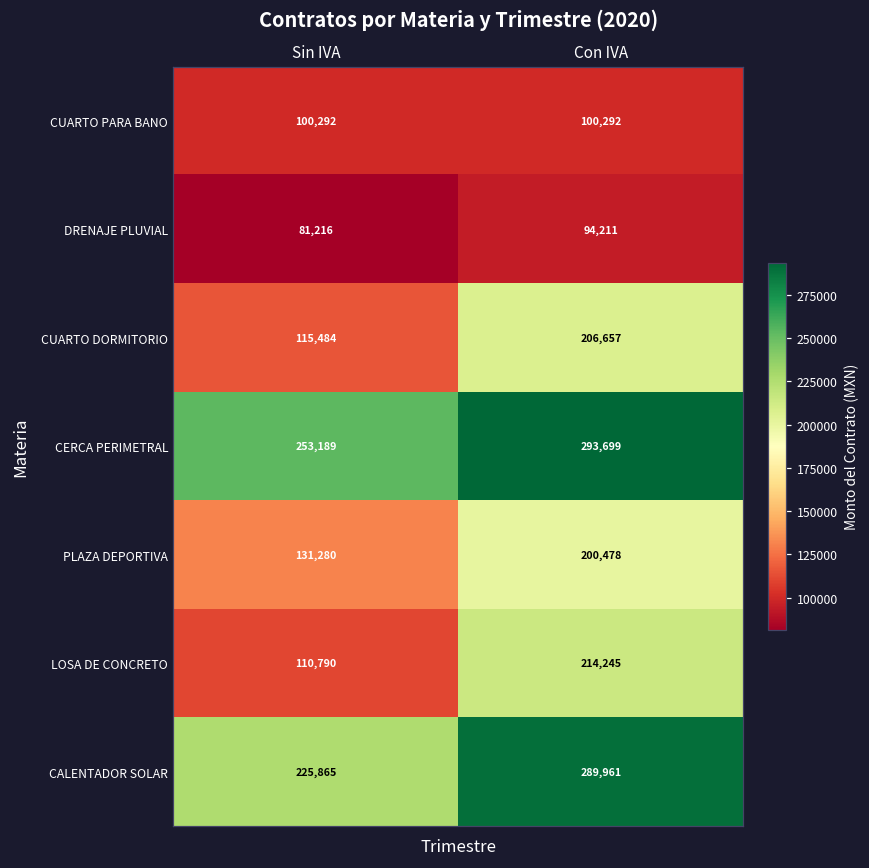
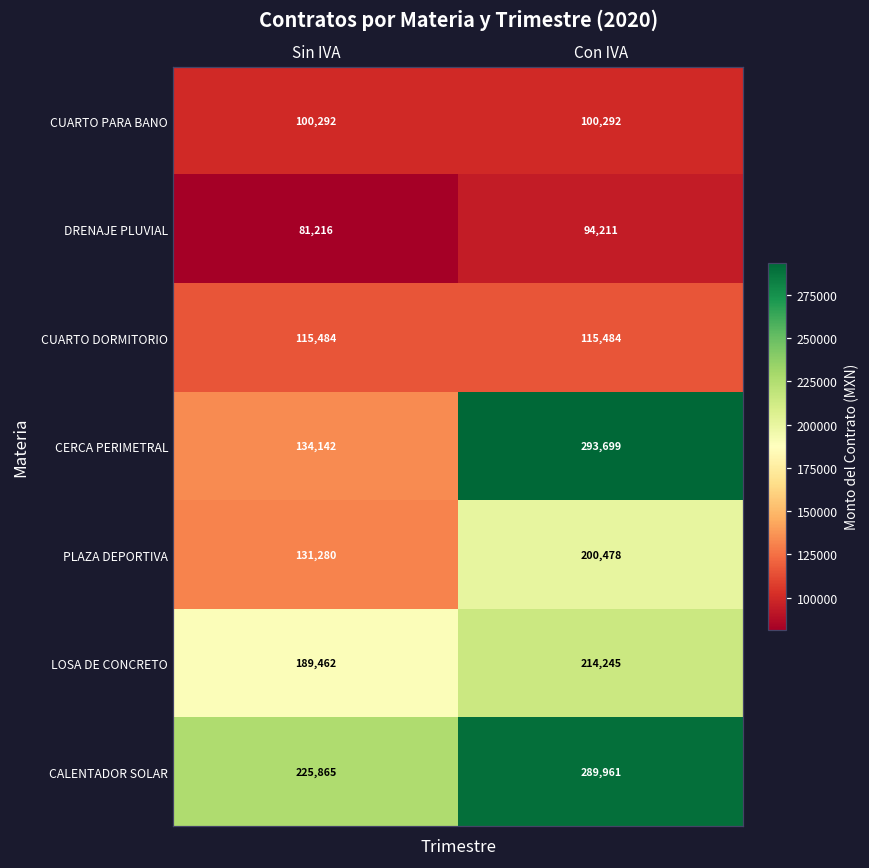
CUARTO DORMITORIO, Con IVA: 206,657 -> 115,484
CERCA PERIMETRAL, Sin IVA: 253,189 -> 134,142
LOSA DE CONCRETO, Sin IVA: 110,790 -> 189,462
